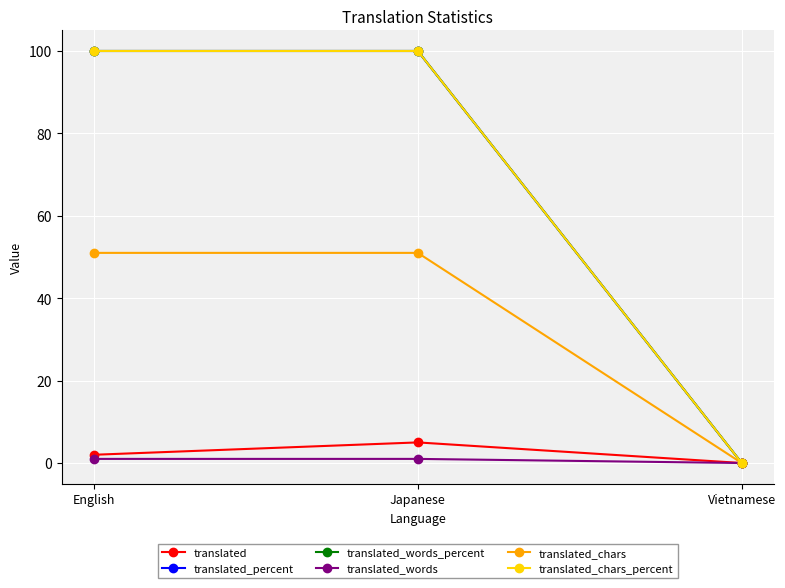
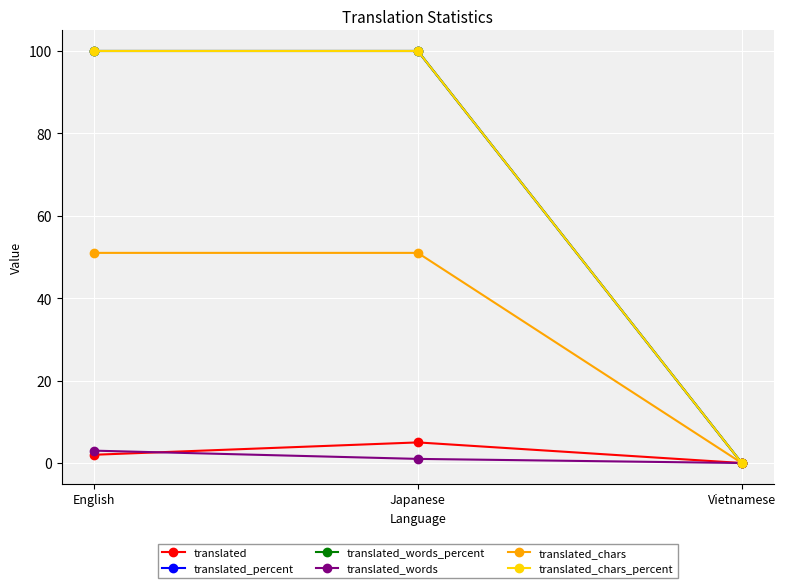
translated_words, English: 1 -> 3
